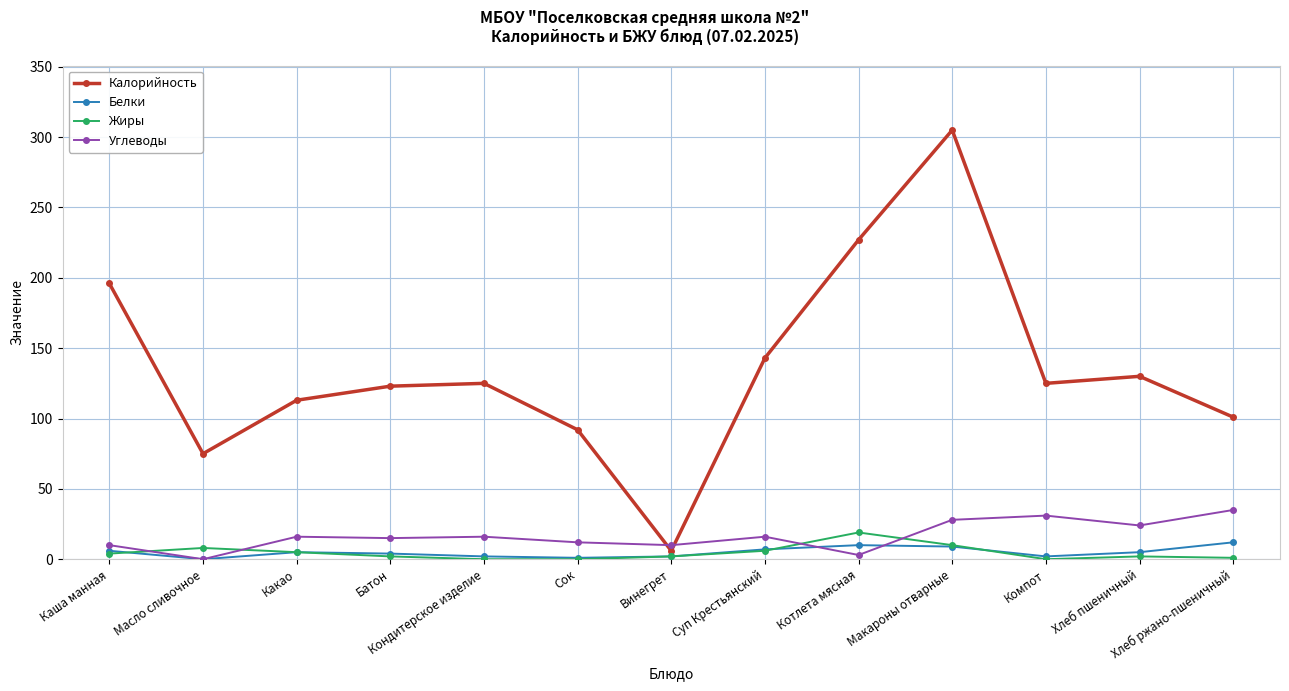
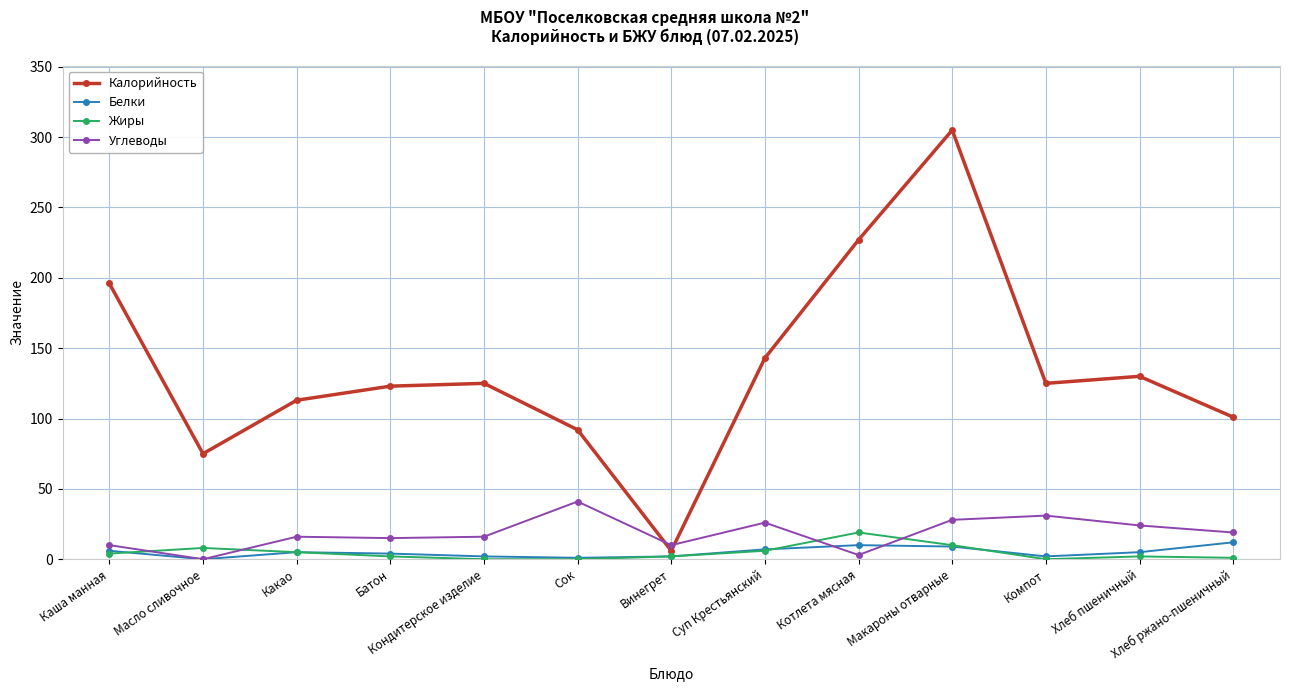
Углеводы, Сок: 12 -> 41
Углеводы, Суп Крестьянский: 16 -> 26
Углеводы, Хлеб ржано-пшеничный: 35 -> 19
